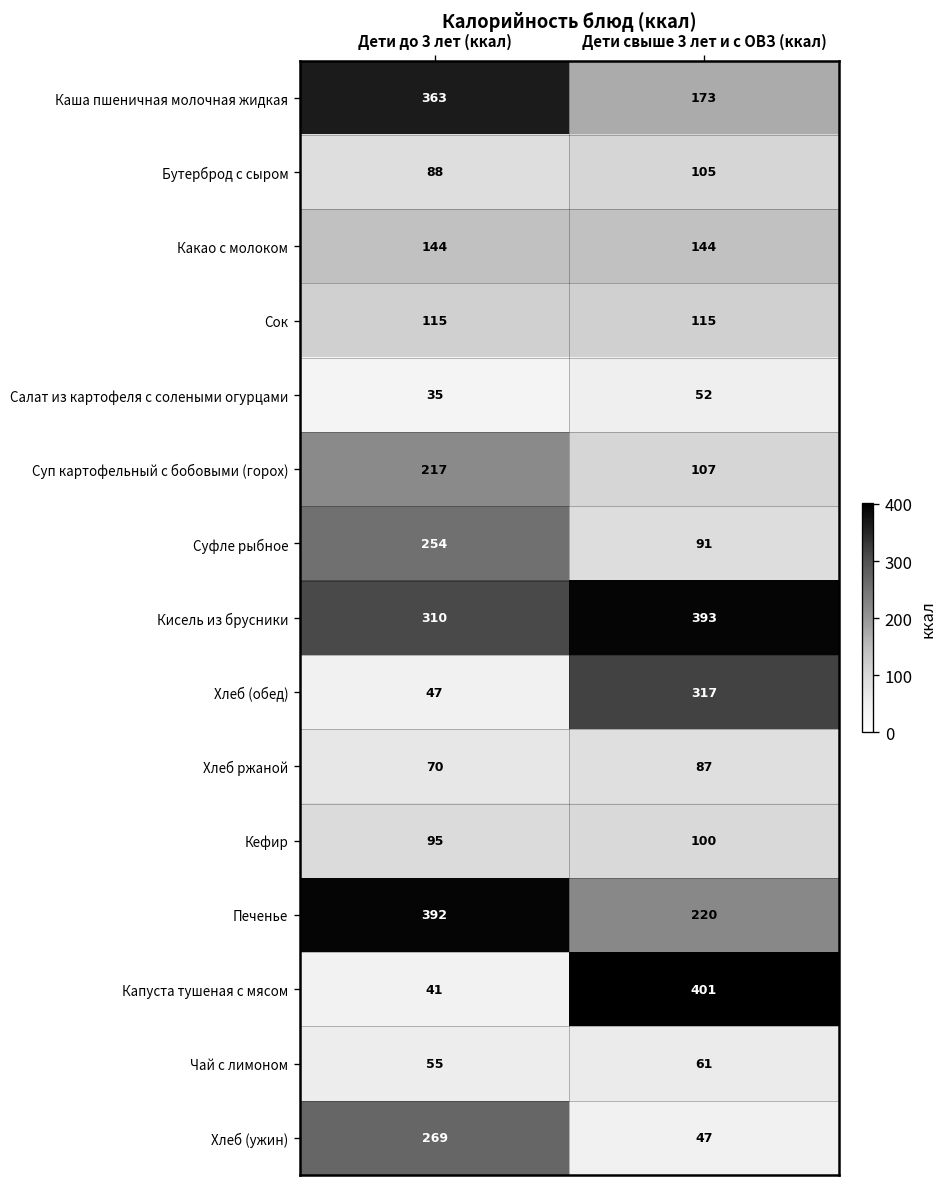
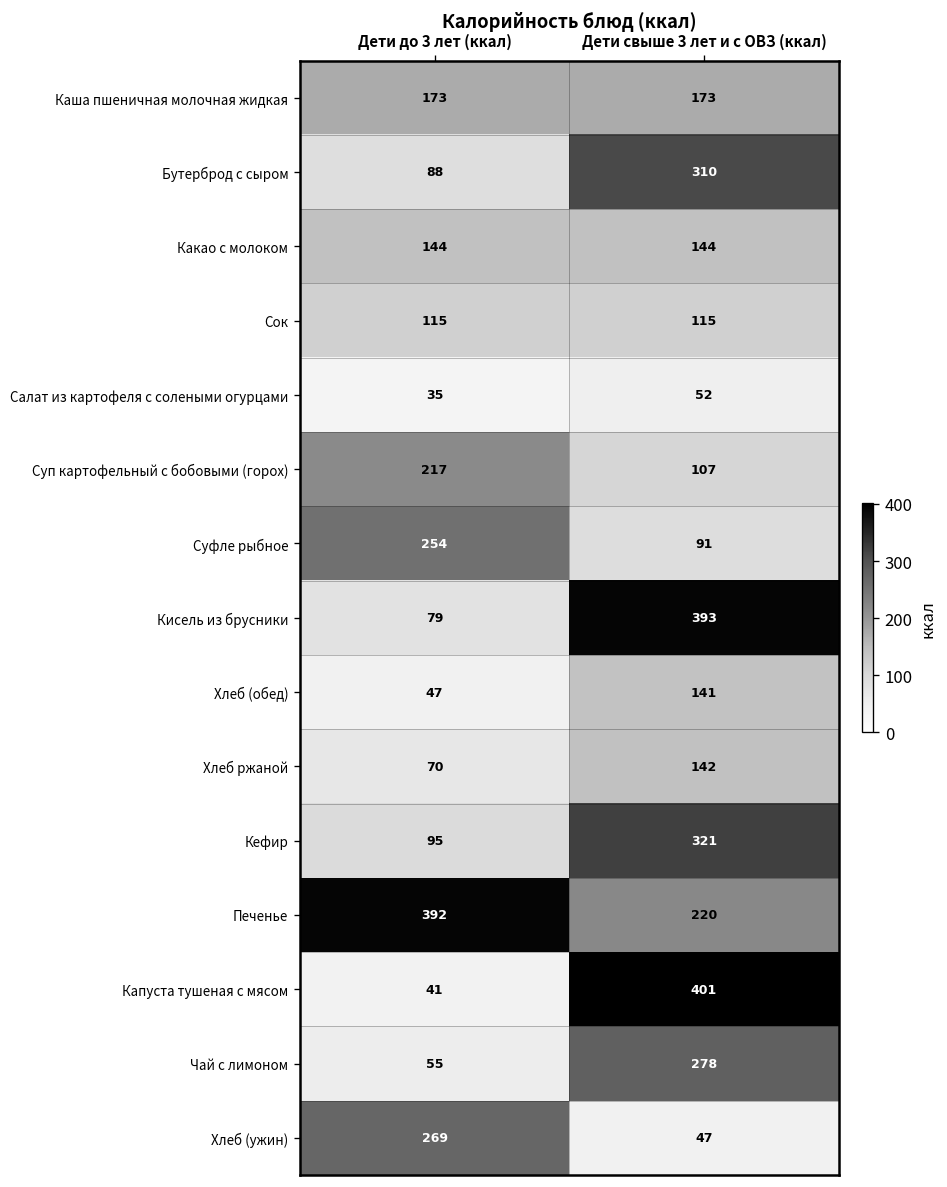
Каша пшеничная молочная жидкая, Дети до 3 лет (ккал): 363 -> 173
Бутерброд с сыром, Дети свыше 3 лет и с ОВЗ (ккал): 105 -> 310
Кисель из брусники, Дети до 3 лет (ккал): 310 -> 79
Хлеб (обед), Дети свыше 3 лет и с ОВЗ (ккал): 317 -> 141
Хлеб ржаной, Дети свыше 3 лет и с ОВЗ (ккал): 87 -> 142
Кефир, Дети свыше 3 лет и с ОВЗ (ккал): 100 -> 321
Чай с лимоном, Дети свыше 3 лет и с ОВЗ (ккал): 61 -> 278
